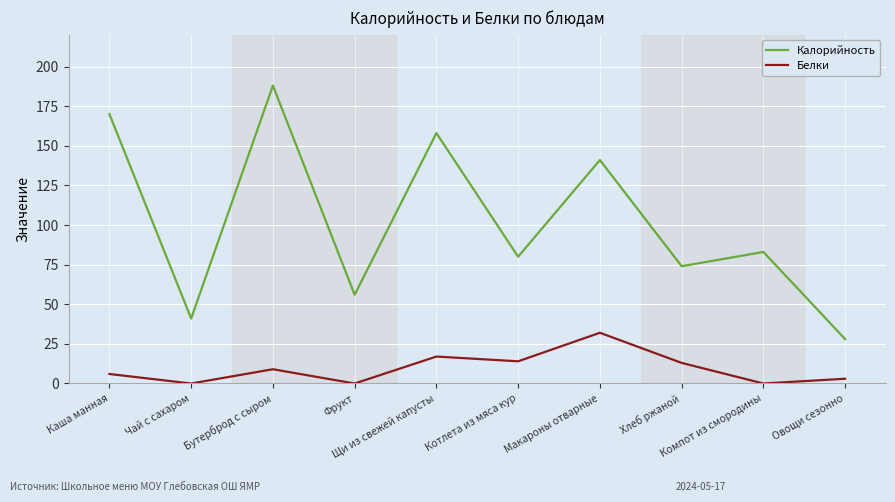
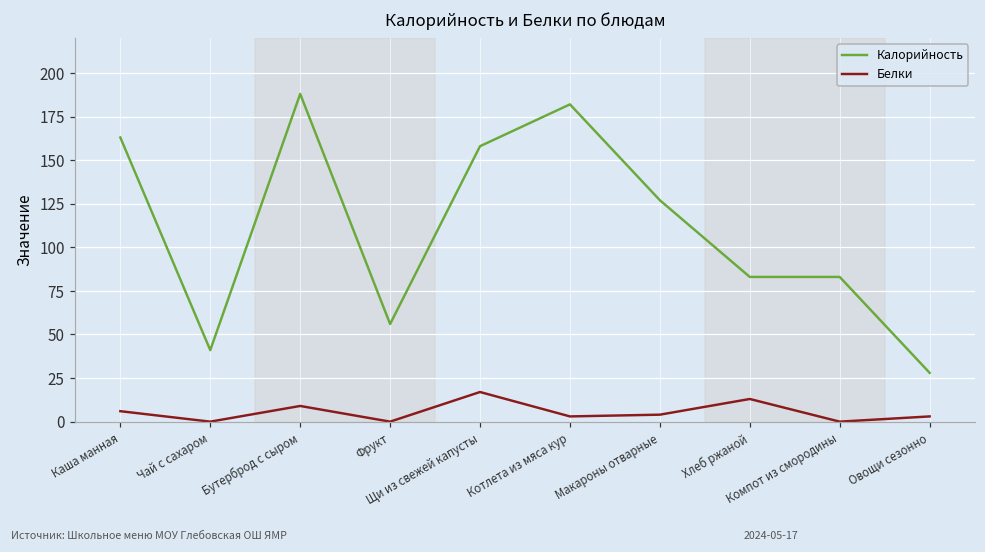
Калорийность, Каша манная: 170 -> 163
Калорийность, Котлета из мяса кур: 80 -> 182
Белки, Котлета из мяса кур: 14 -> 3
Калорийность, Макароны отварные: 141 -> 127
Белки, Макароны отварные: 32 -> 4
Калорийность, Хлеб ржаной: 74 -> 83
